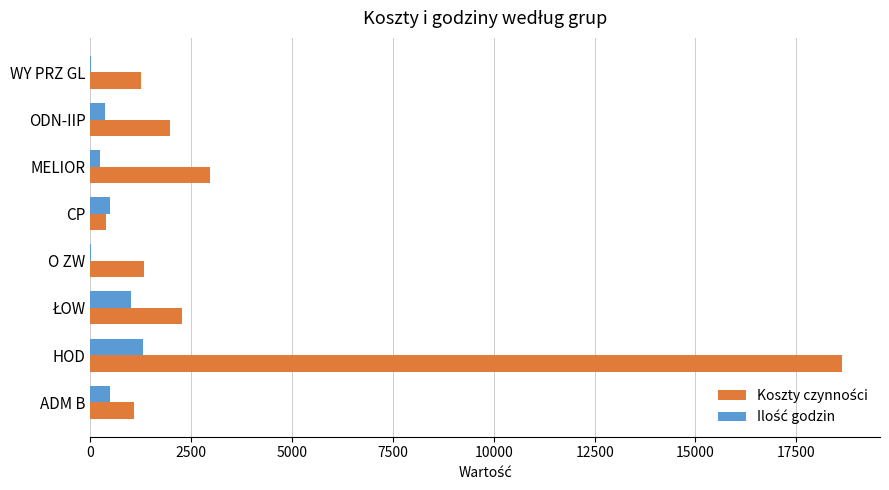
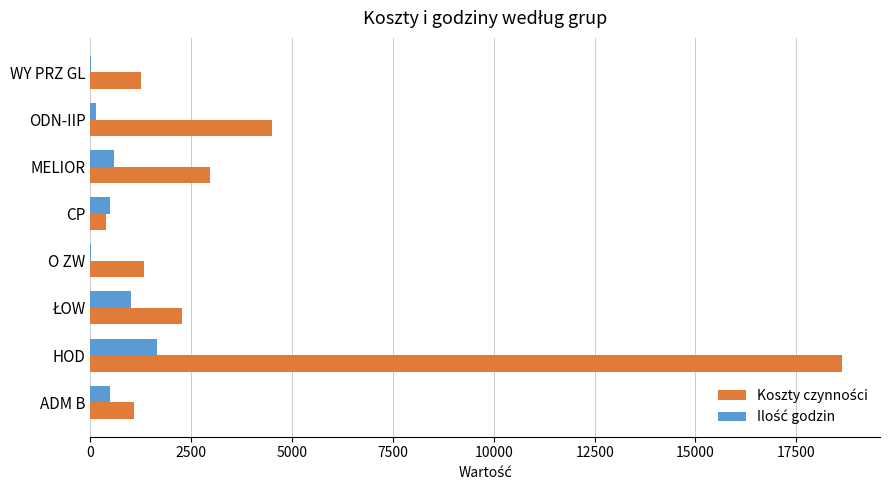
Ilość godzin, ODN-IIP: 400 -> 200
Koszty czynności, ODN-IIP: 2000 -> 4500
Ilość godzin, MELIOR: 200 -> 600
Ilość godzin, HOD: 1300 -> 1600
